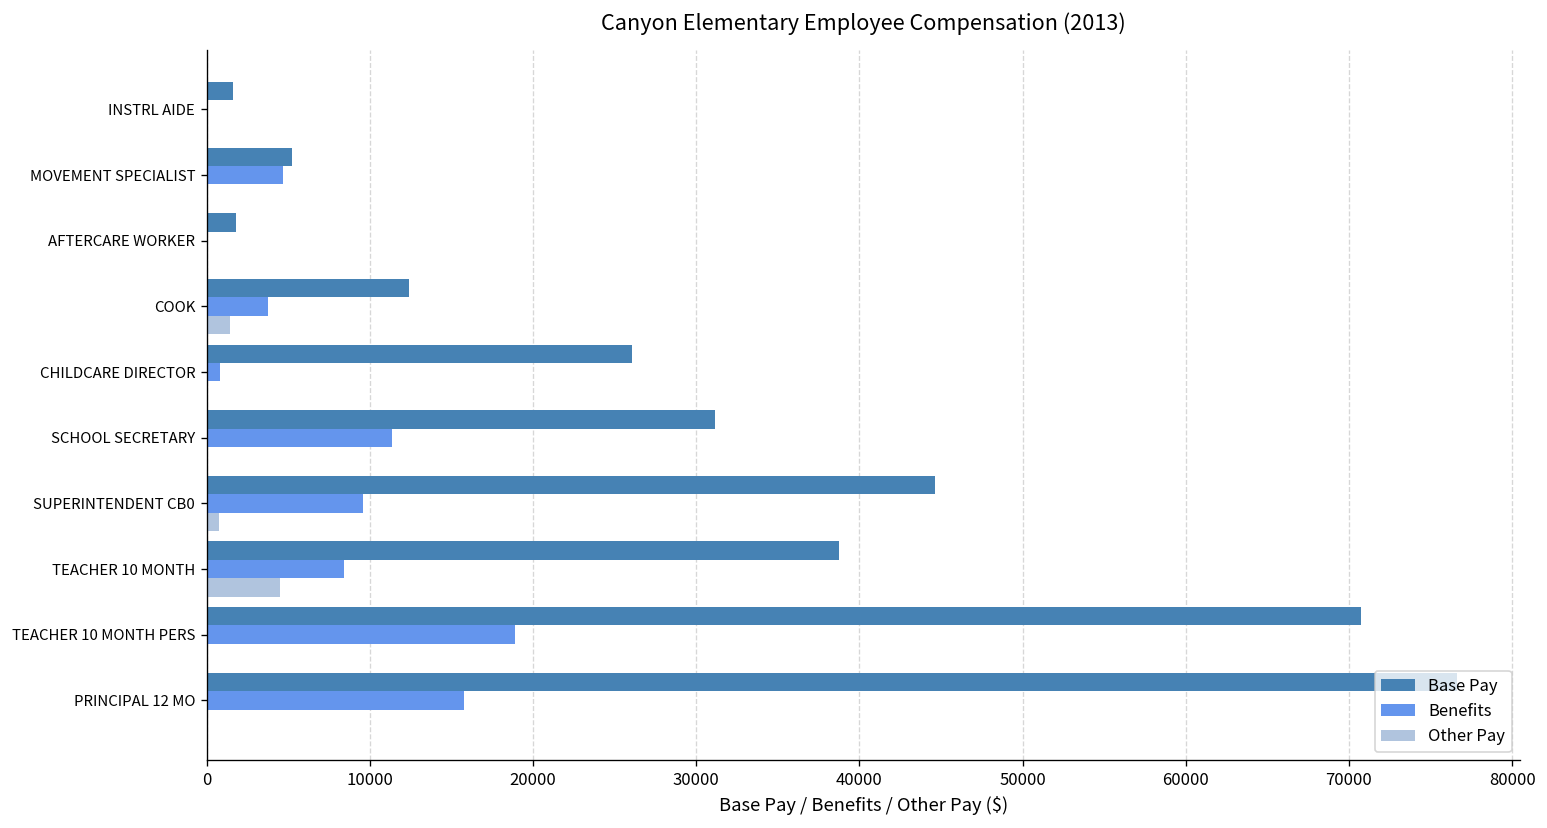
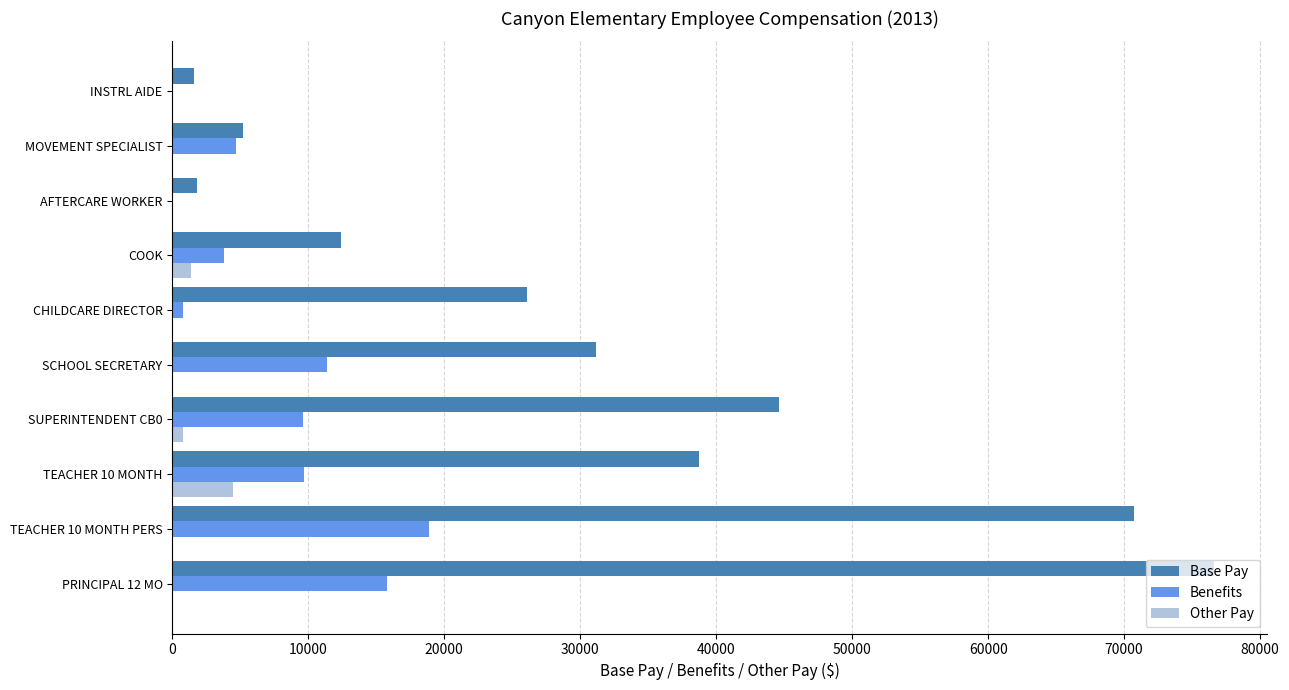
Benefits, TEACHER 10 MONTH: 8400 -> 9700
